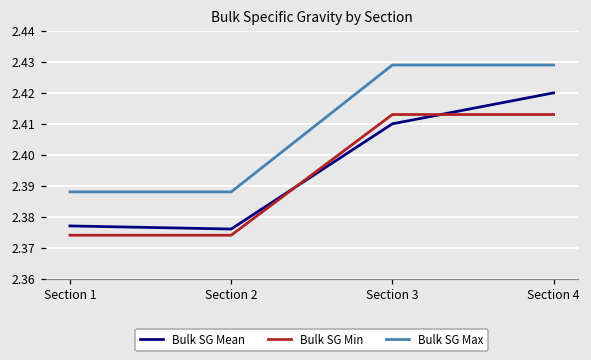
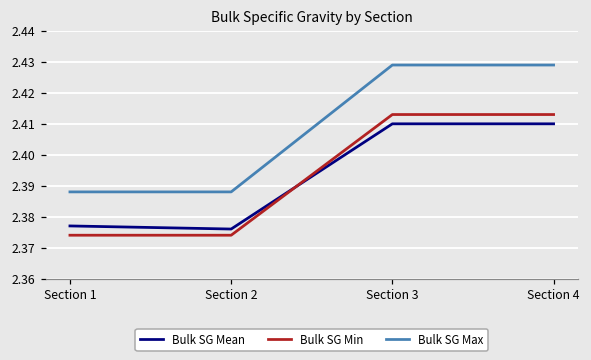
Bulk SG Mean, Section 4: 2.42 -> 2.41
